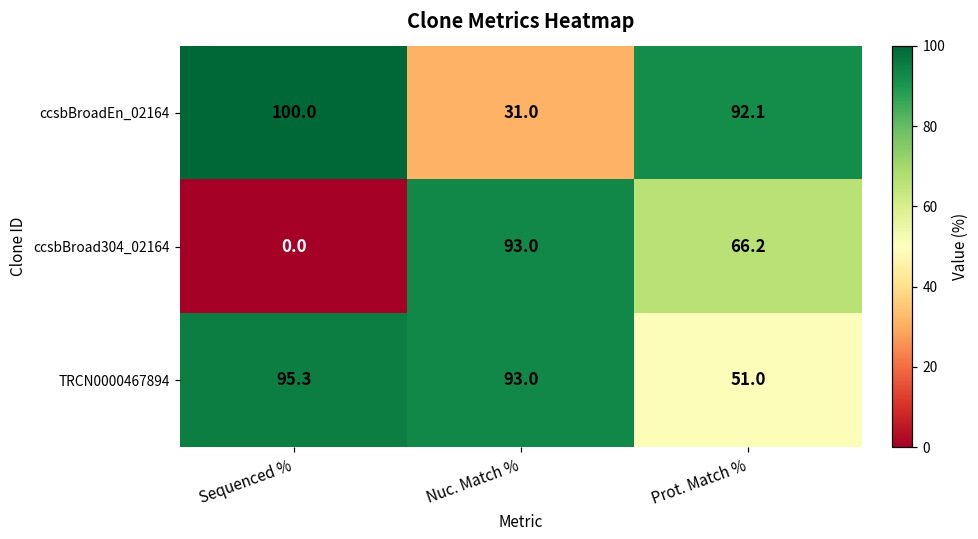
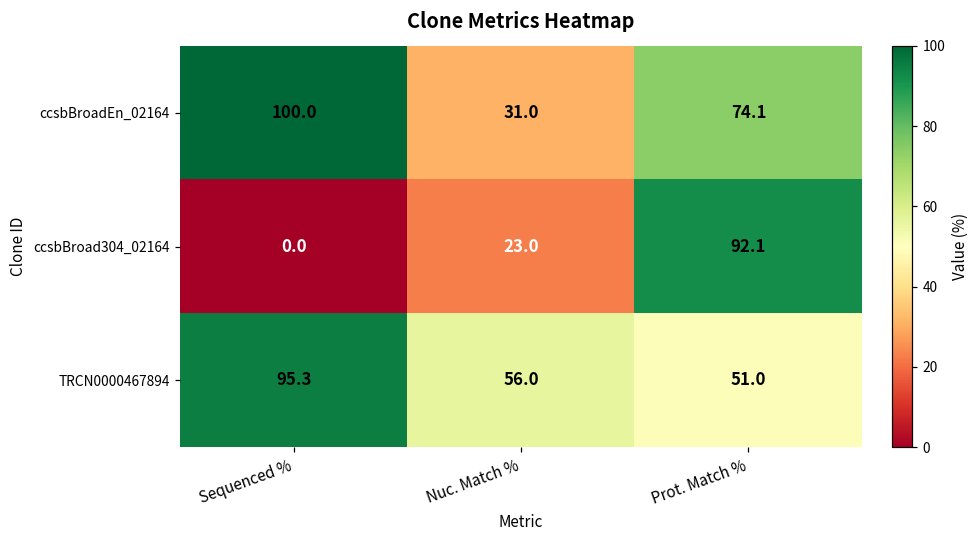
ccsbBroadEn_02164, Prot. Match %: 92.1 -> 74.1
ccsbBroad304_02164, Nuc. Match %: 93.0 -> 23.0
ccsbBroad304_02164, Prot. Match %: 66.2 -> 92.1
TRCN0000467894, Nuc. Match %: 93.0 -> 56.0
